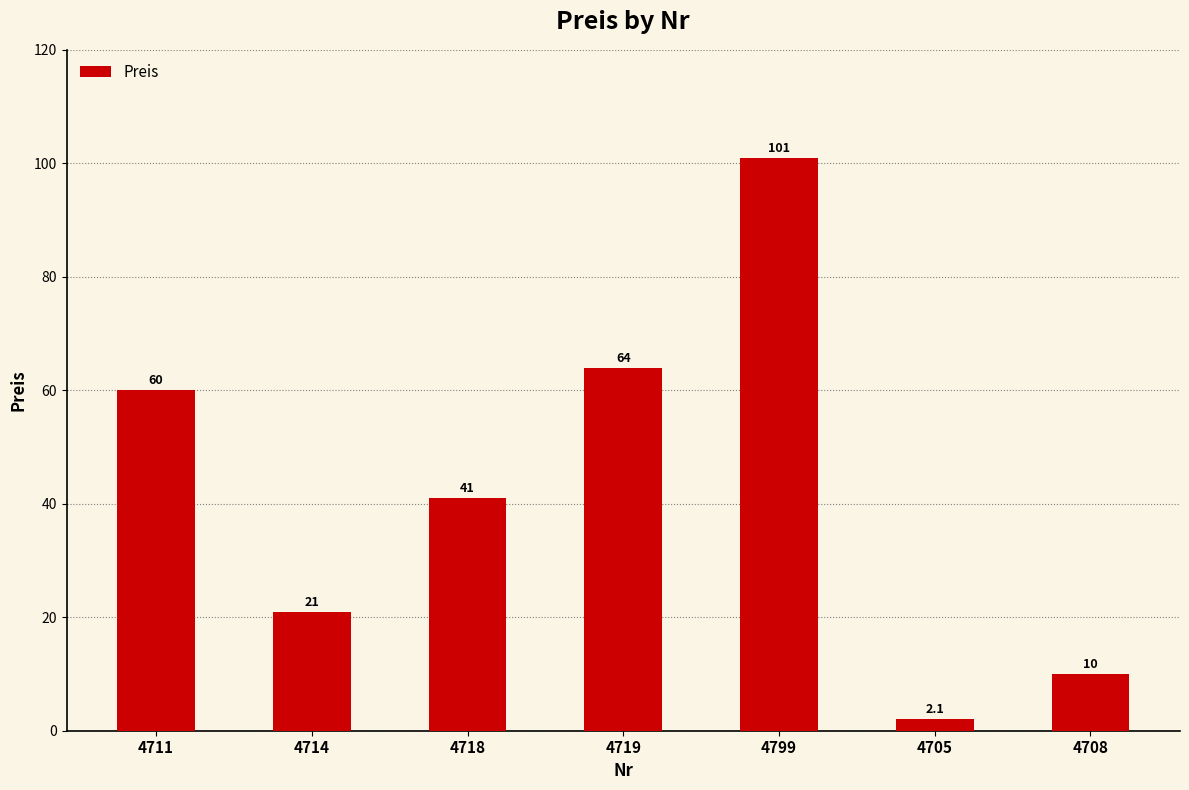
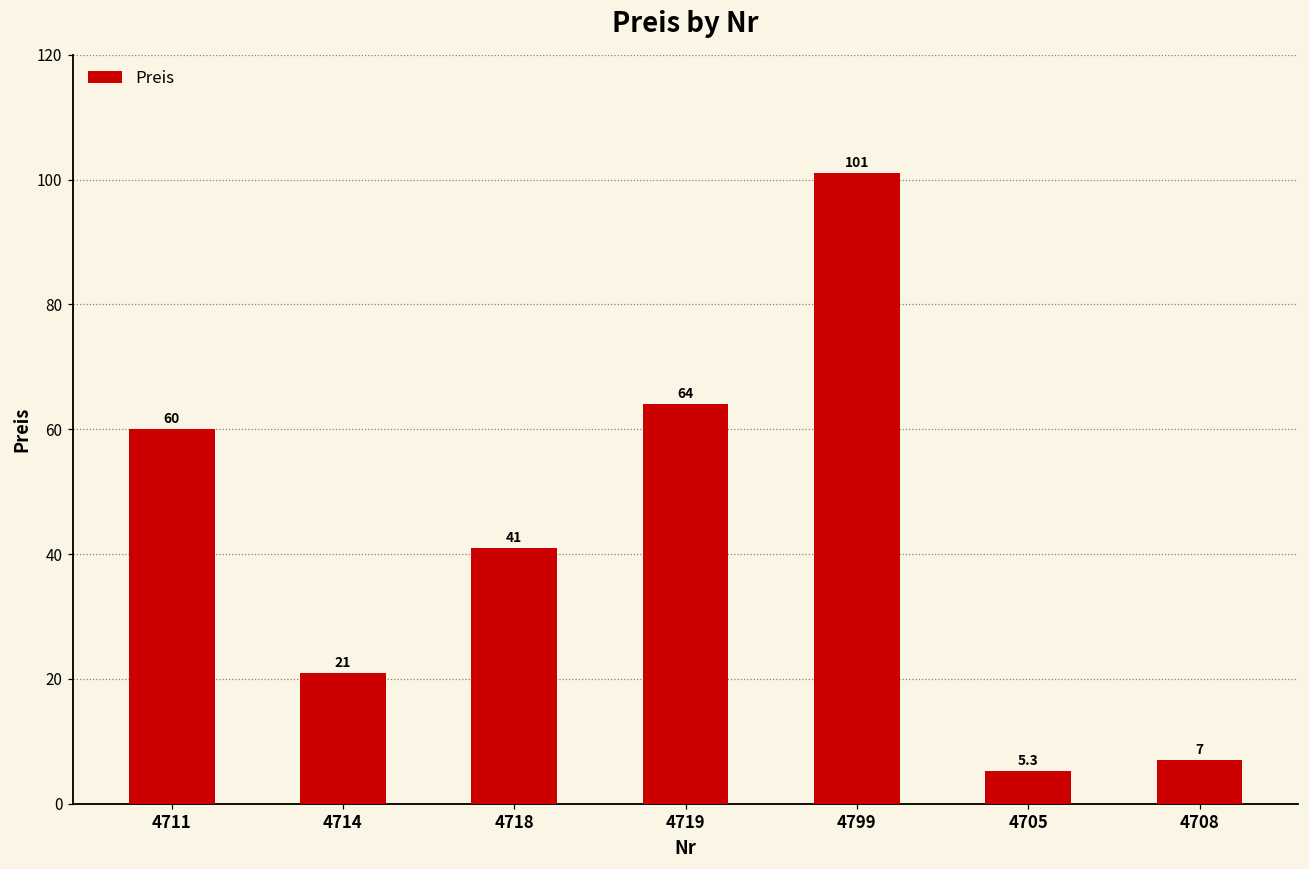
4705: 2.1 -> 5.3
4708: 10 -> 7
